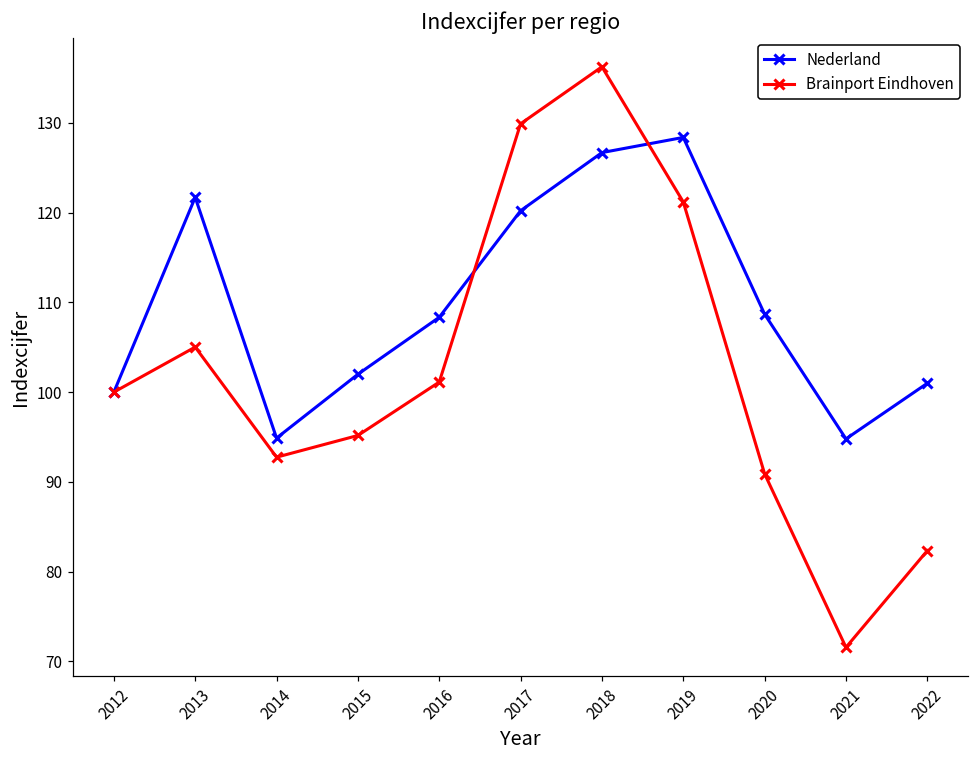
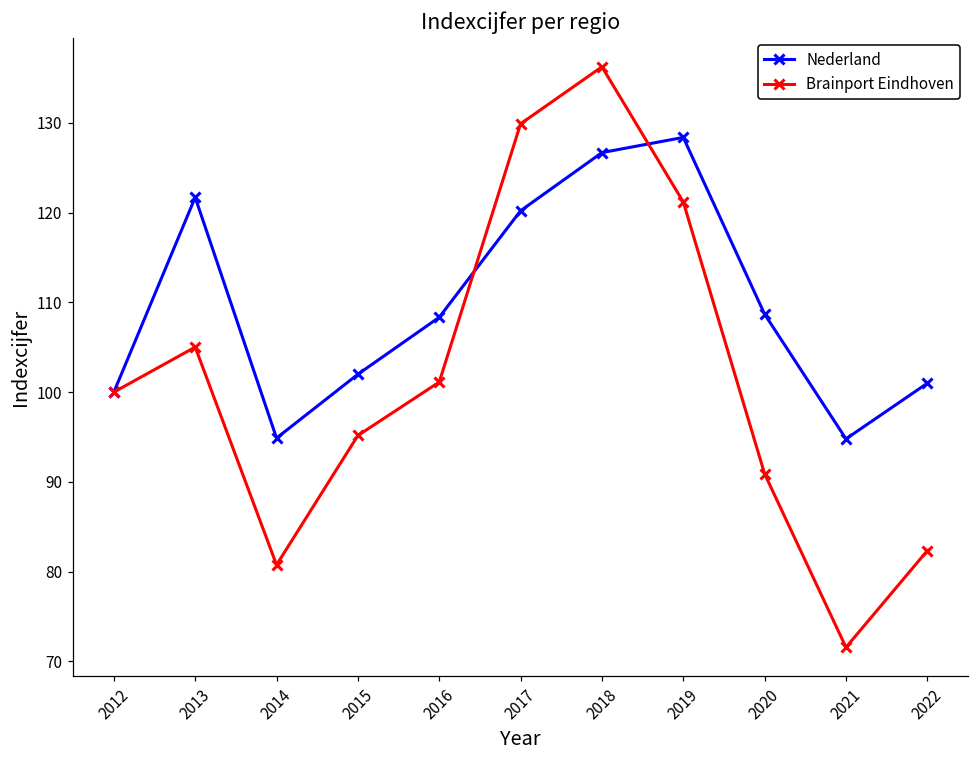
Brainport Eindhoven, 2014: 93 -> 81
